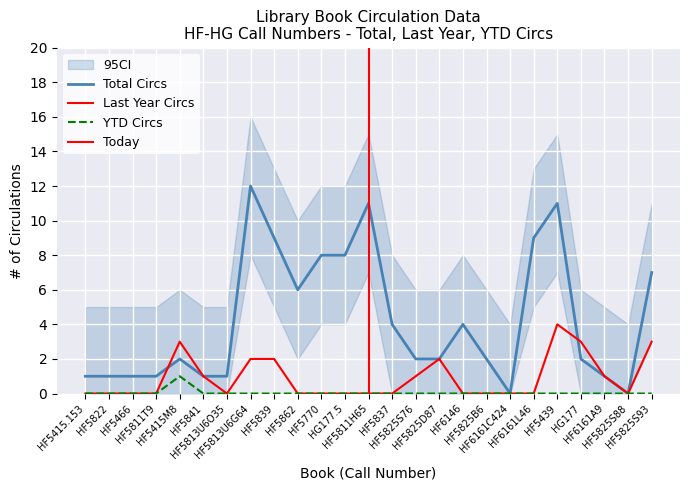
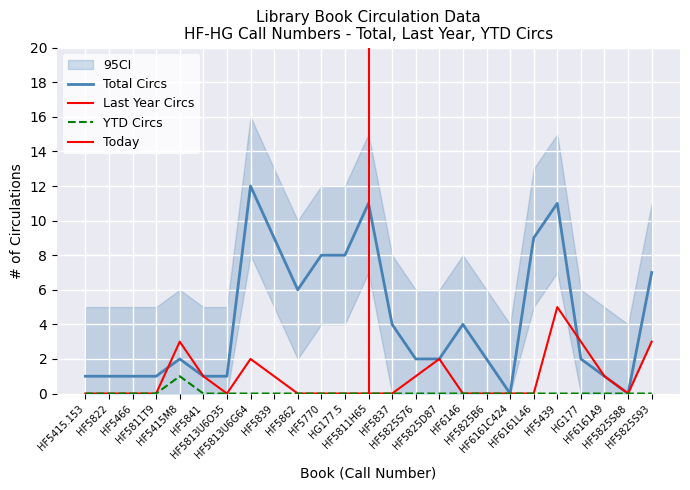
Last Year Circs, HF5839: 2 -> 1
Last Year Circs, HF5439: 4 -> 5
